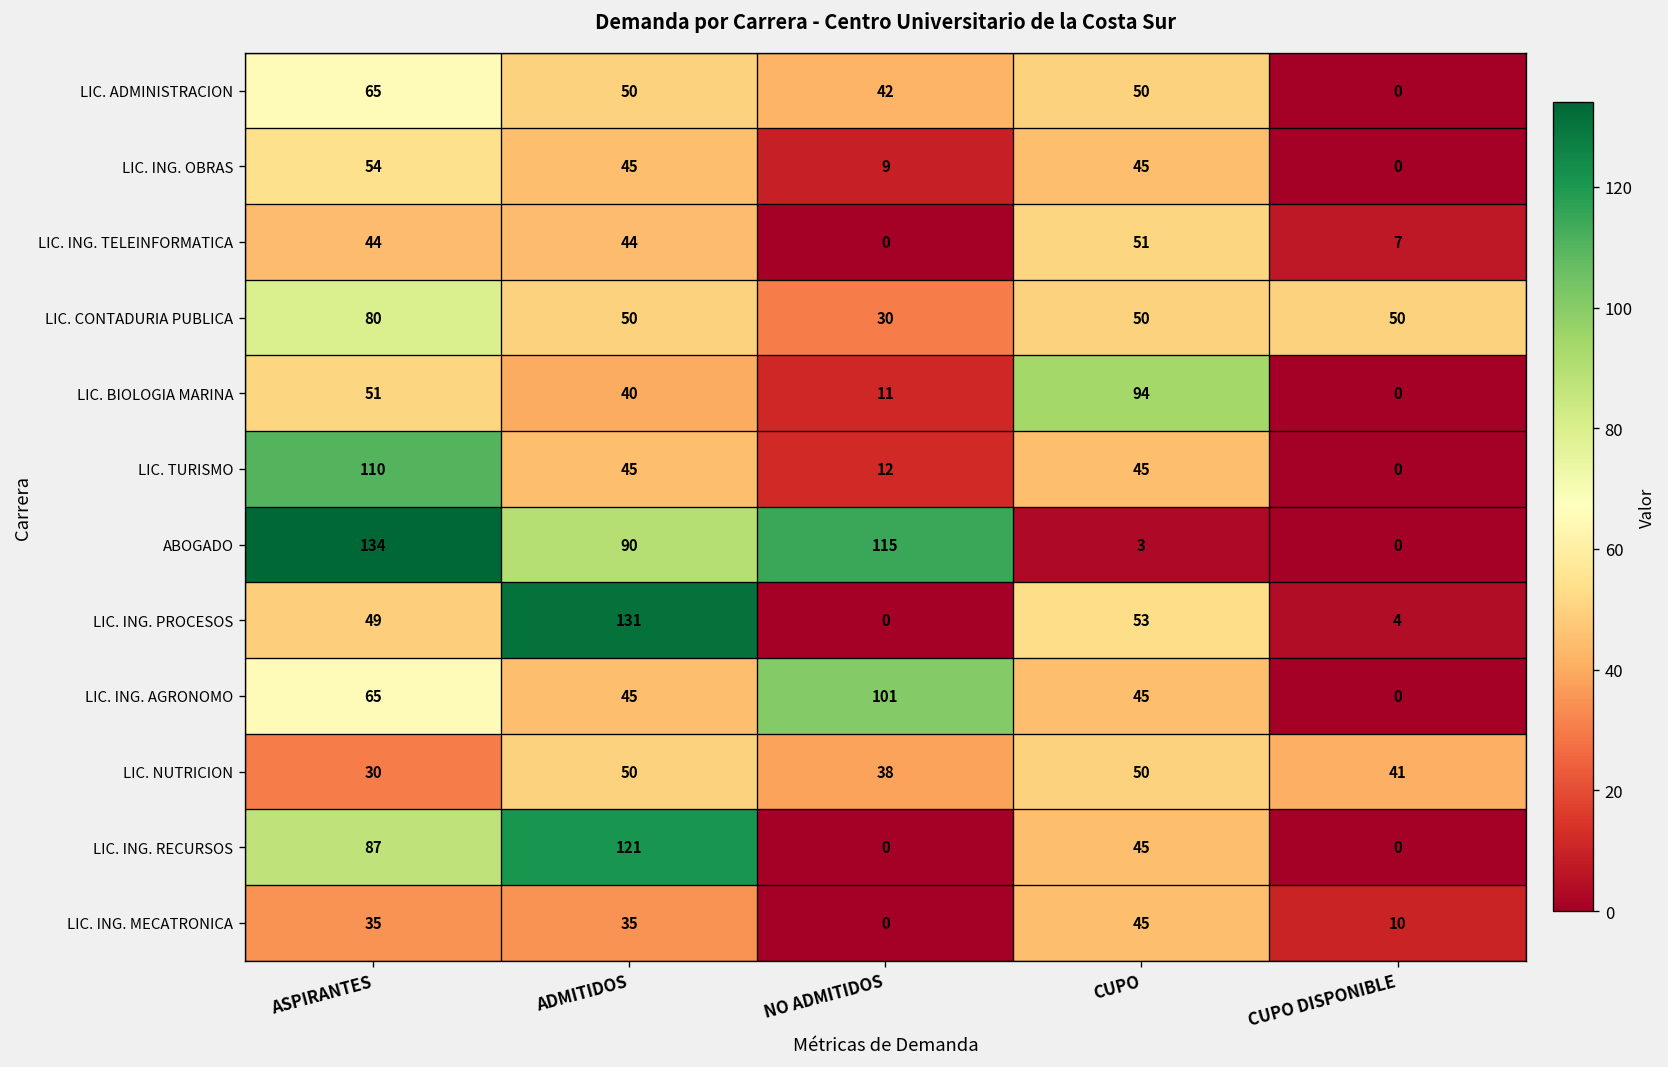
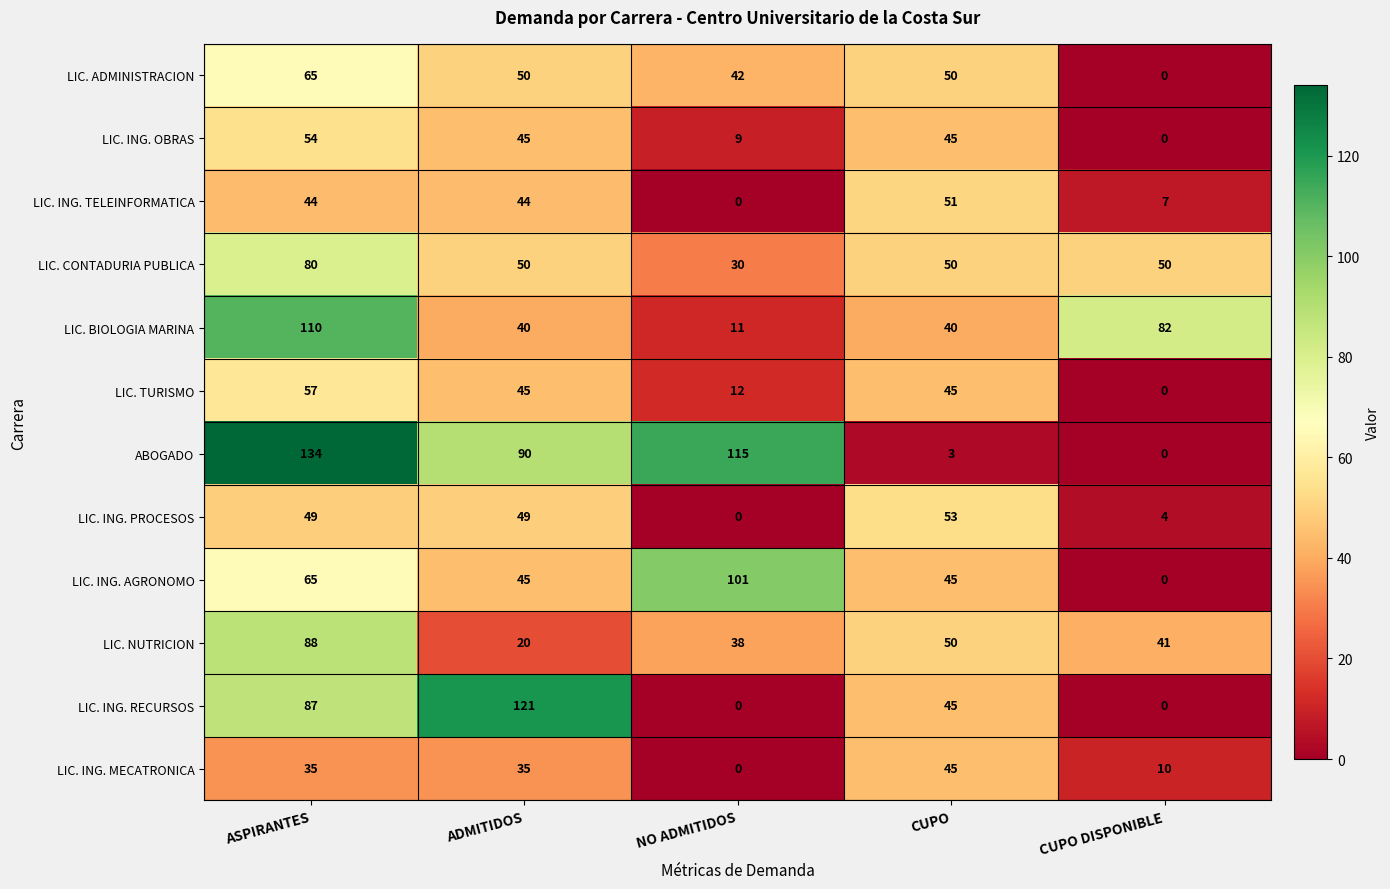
LIC. BIOLOGIA MARINA, ASPIRANTES: 51 -> 110
LIC. BIOLOGIA MARINA, CUPO: 94 -> 40
LIC. BIOLOGIA MARINA, CUPO DISPONIBLE: 0 -> 82
LIC. TURISMO, ASPIRANTES: 110 -> 57
LIC. ING. PROCESOS, ADMITIDOS: 131 -> 49
LIC. NUTRICION, ASPIRANTES: 30 -> 88
LIC. NUTRICION, ADMITIDOS: 50 -> 20
